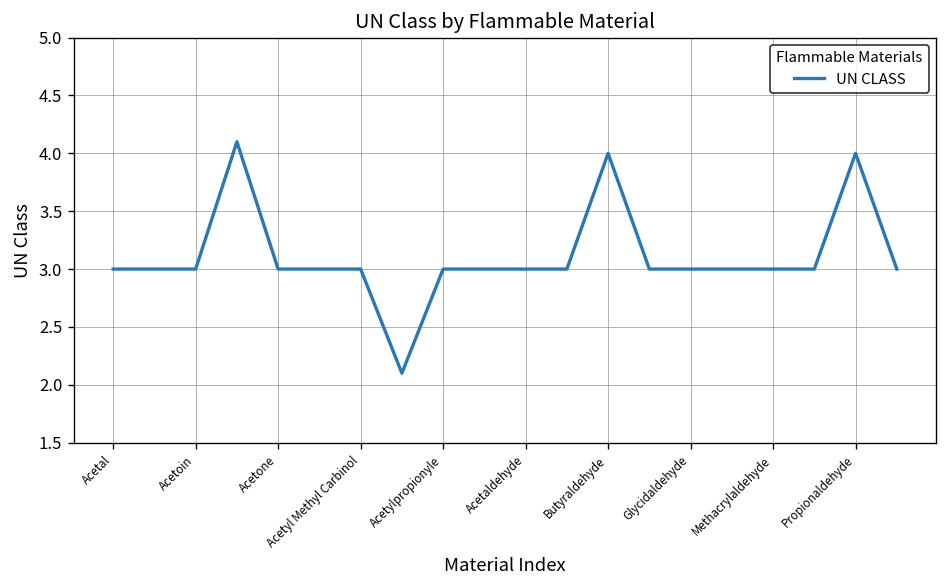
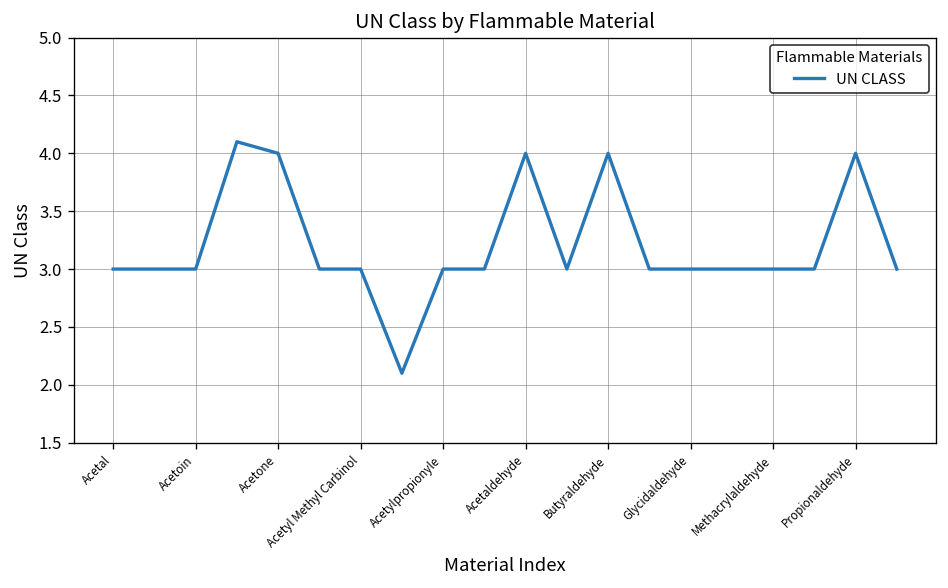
Acetone: 3 -> 4
Acetaldehyde: 3 -> 4
